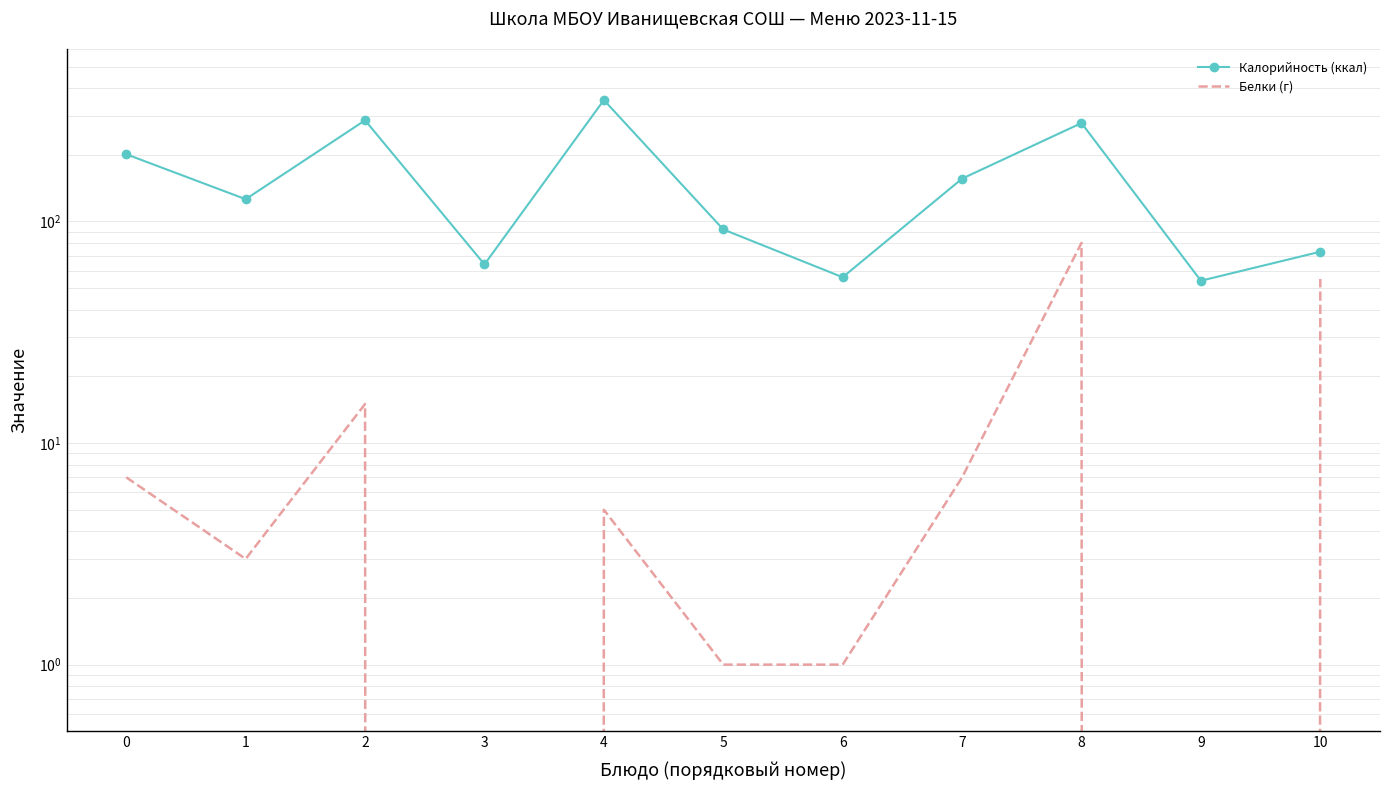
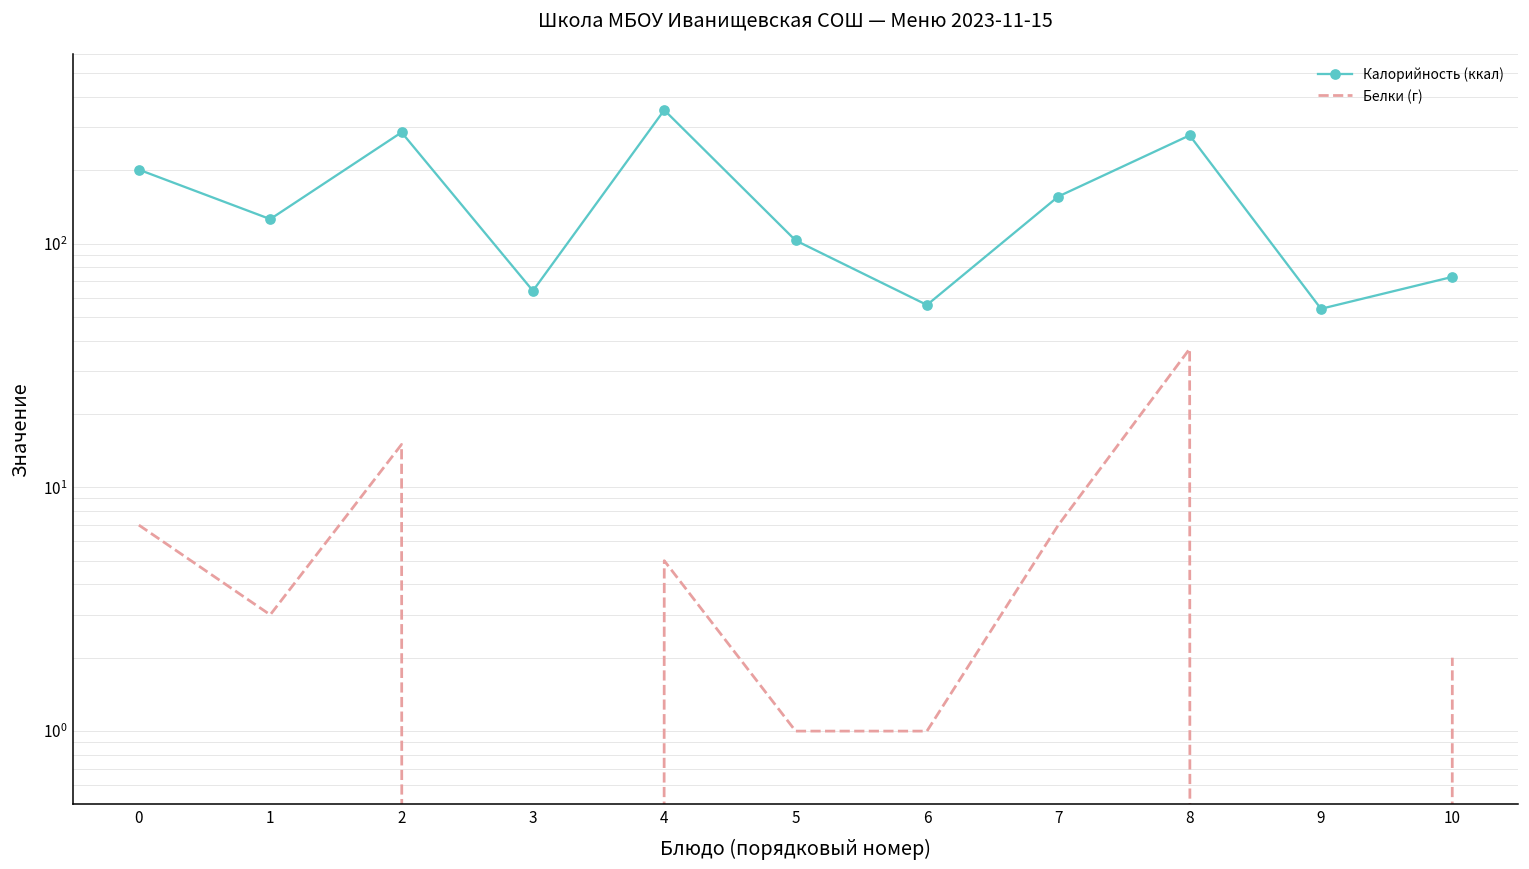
Калорийность (ккал), 5: 92 -> 100
Белки (г), 8: 80 -> 37
Белки (г), 10: 55 -> 2
